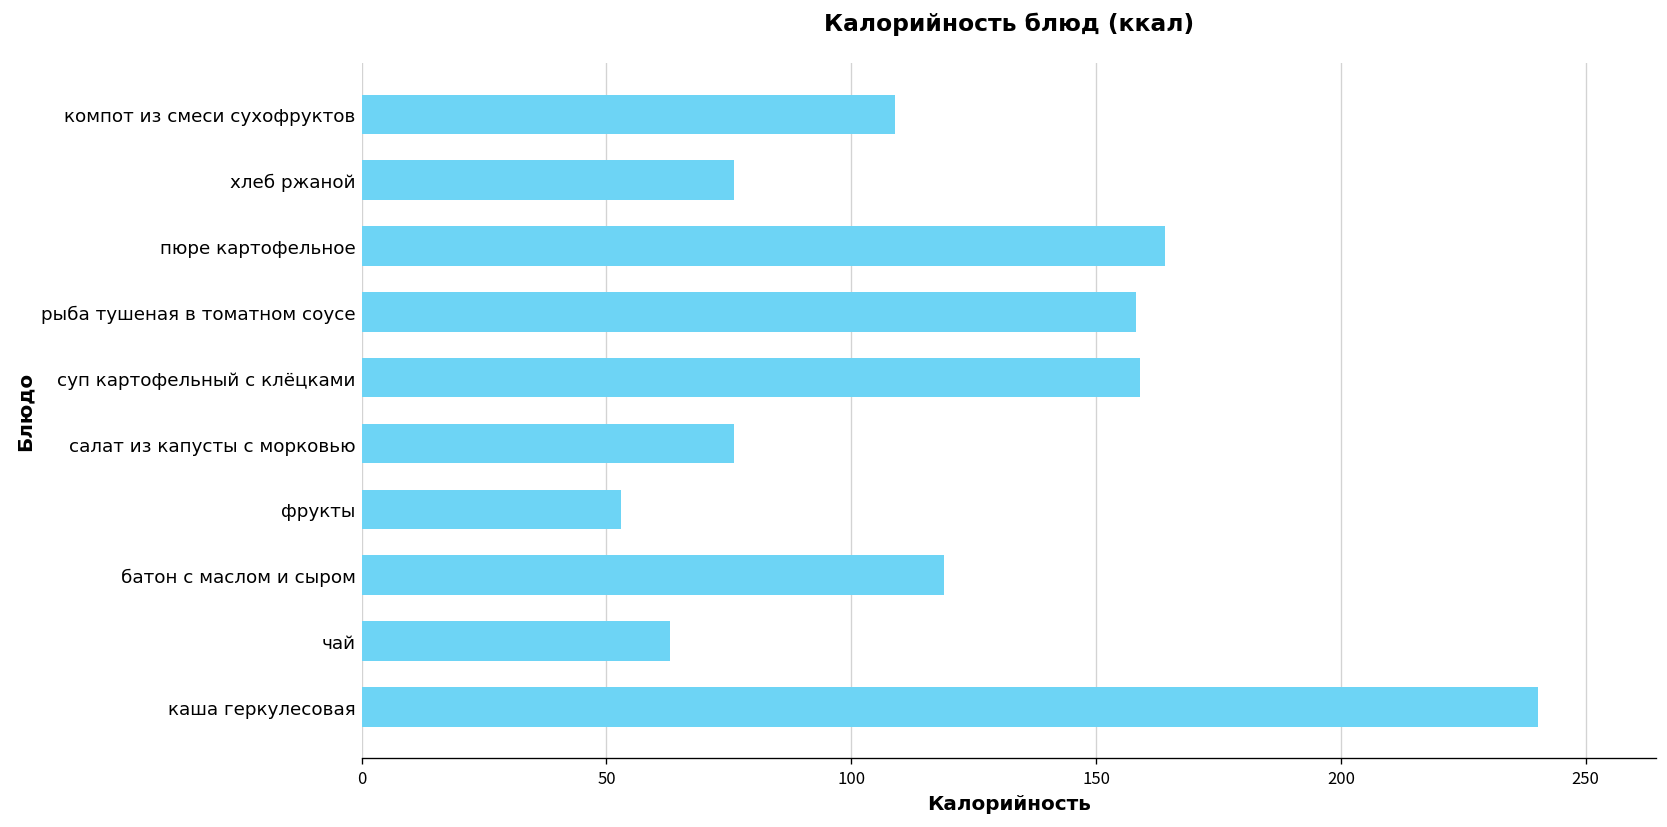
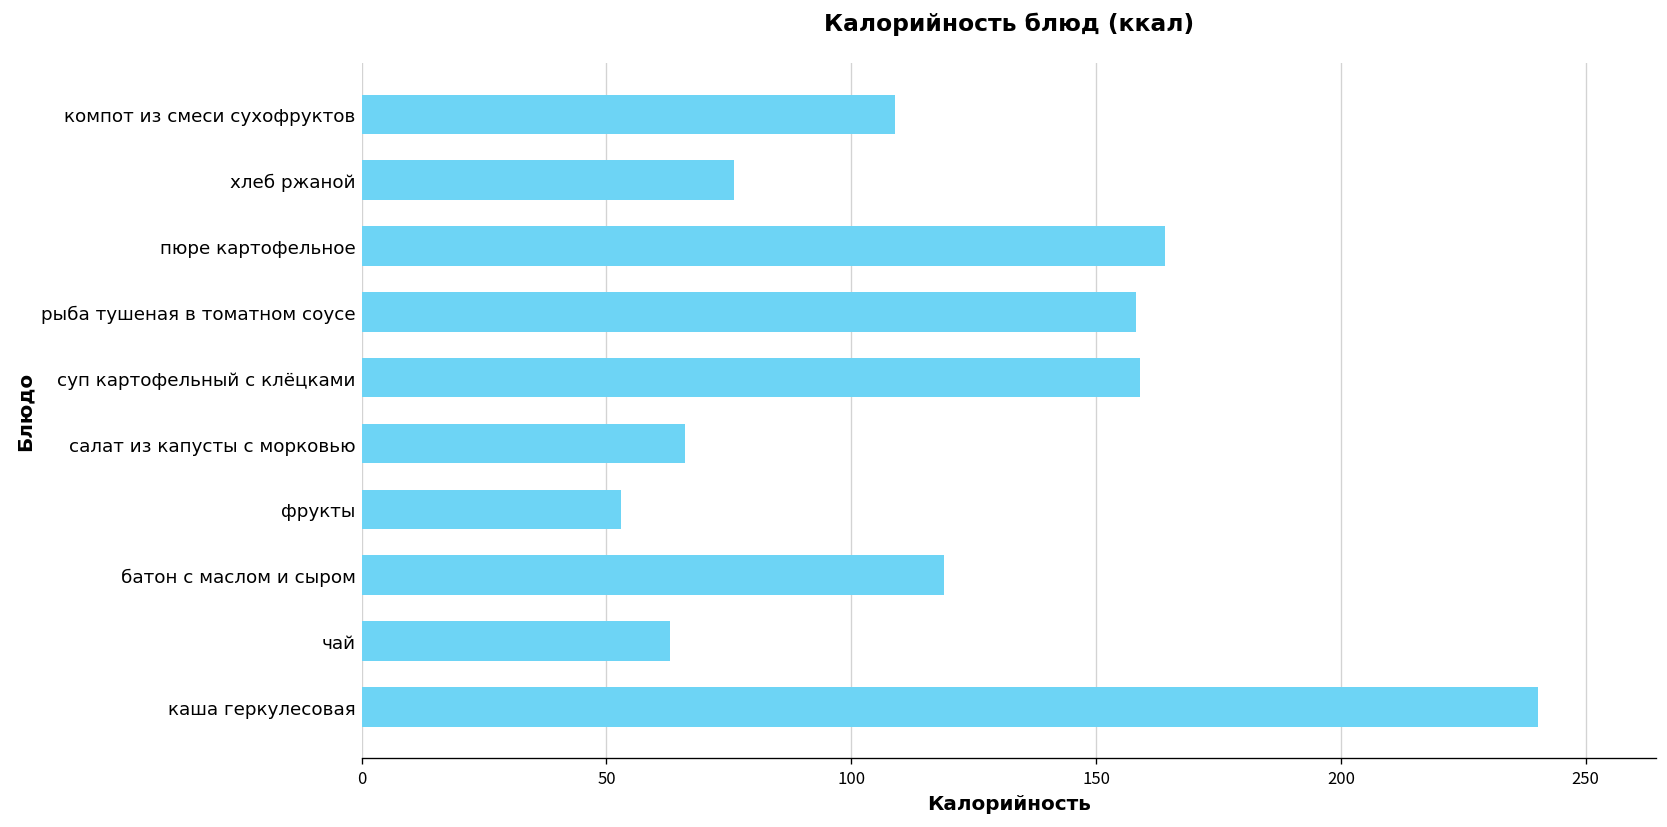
салат из капусты с морковью: 76 -> 66
